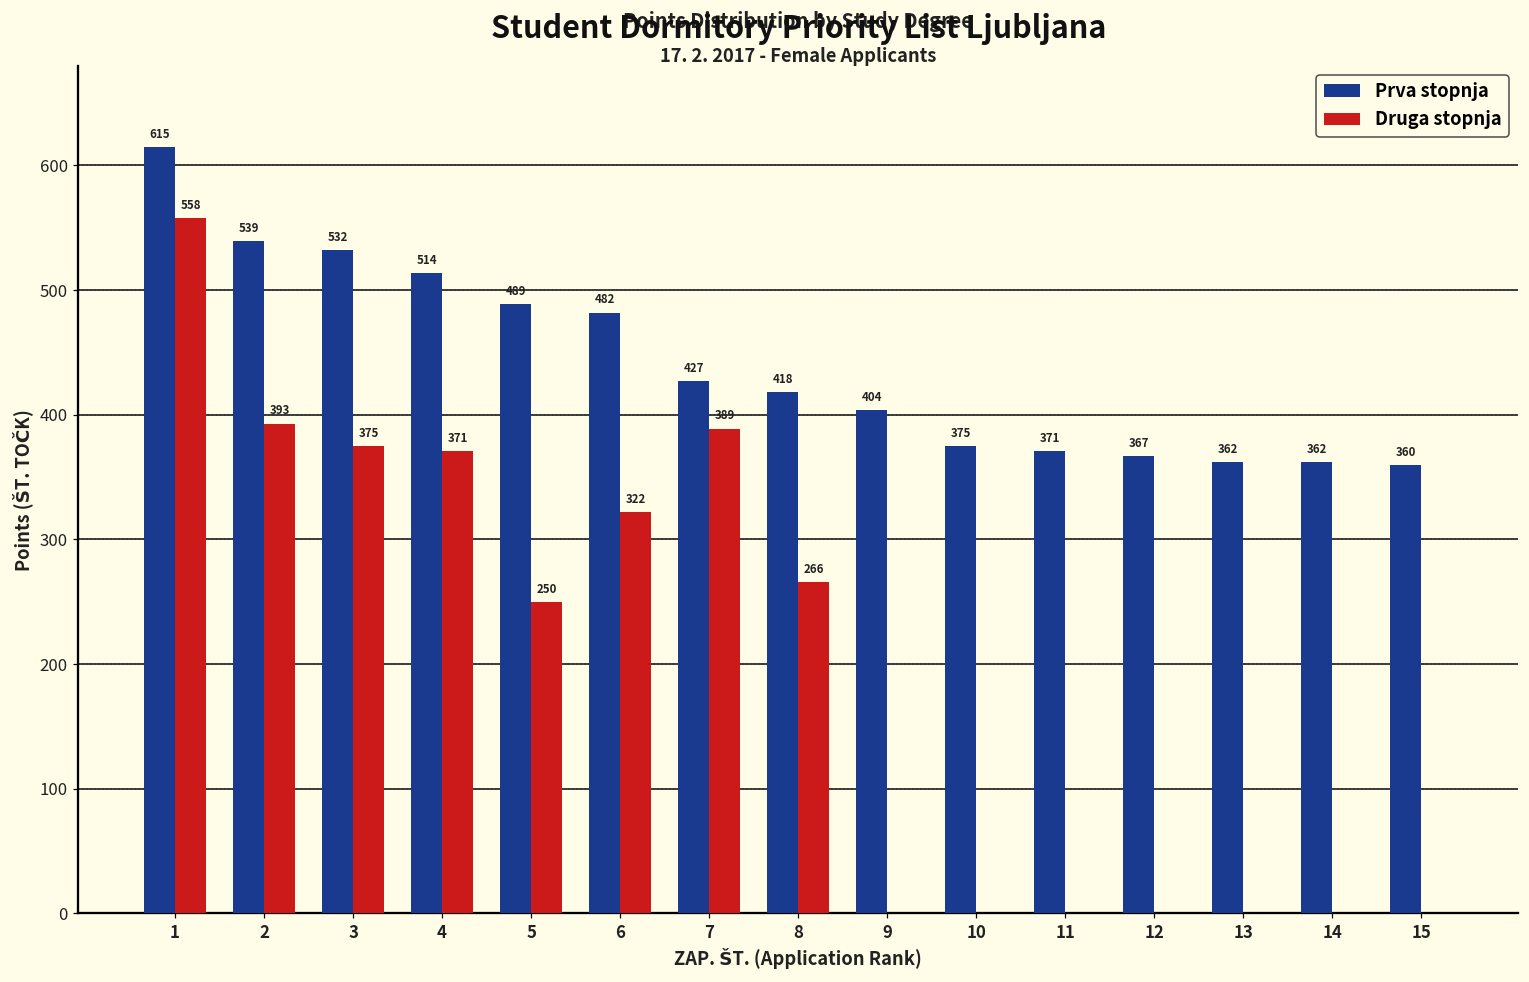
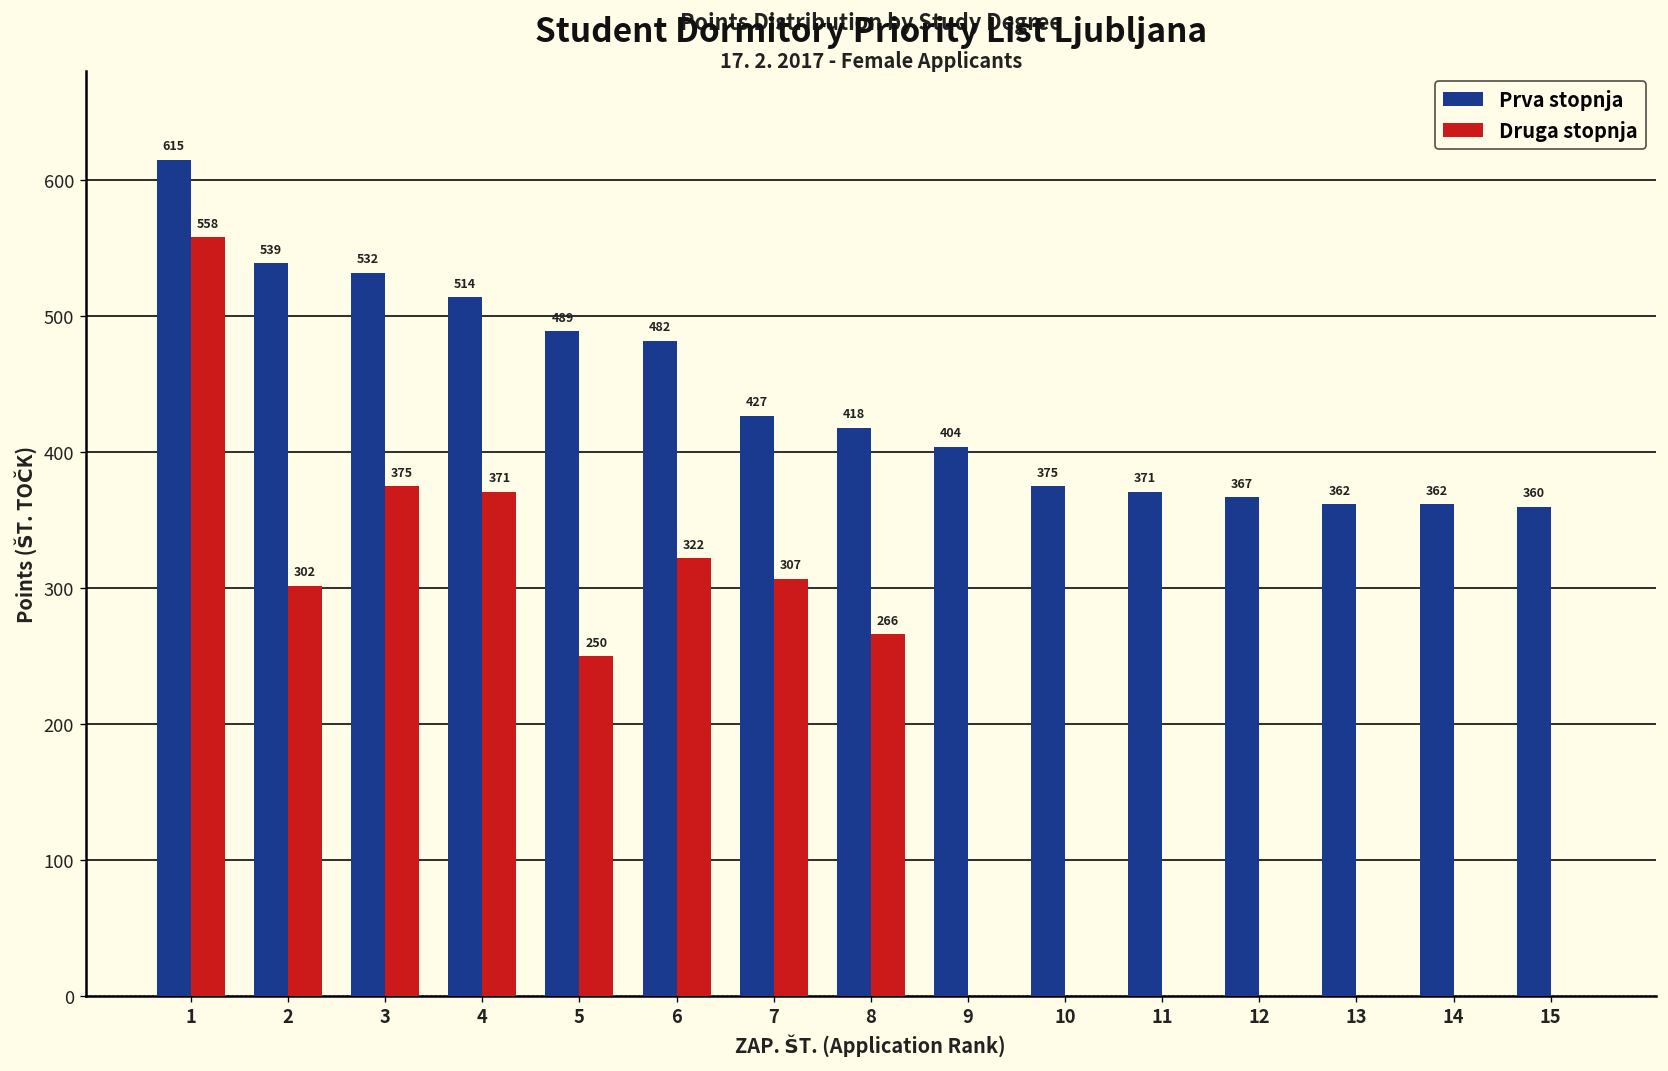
Druga stopnja, 2: 393 -> 302
Druga stopnja, 7: 389 -> 307
